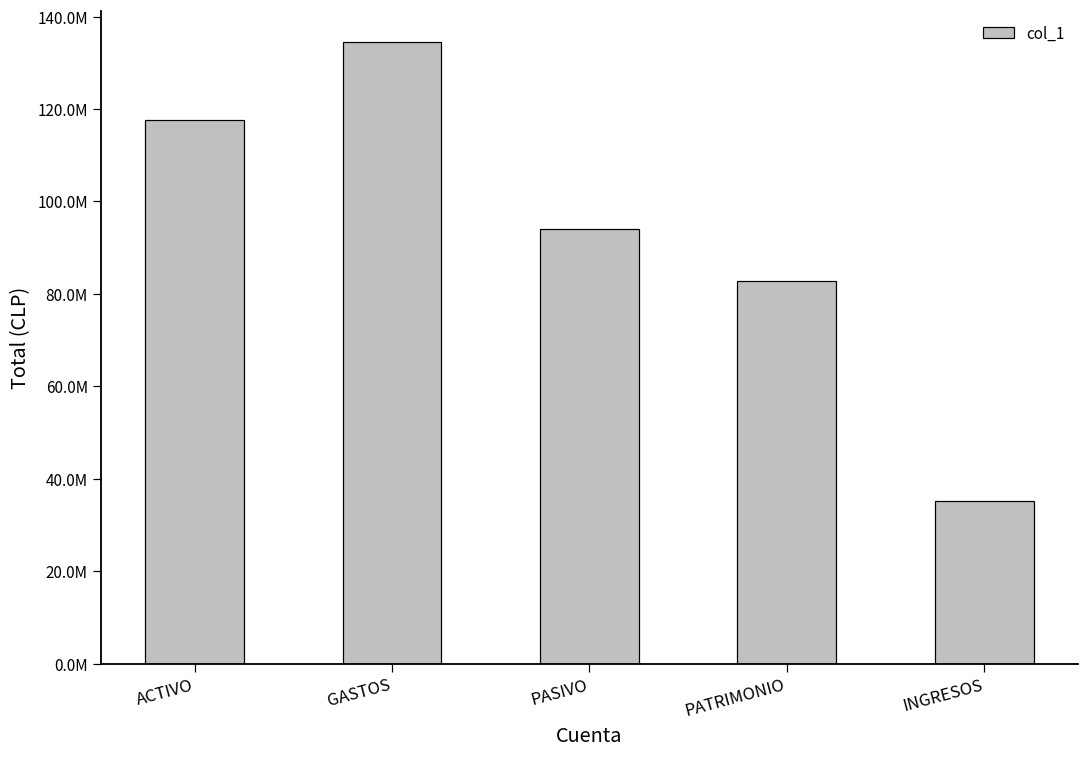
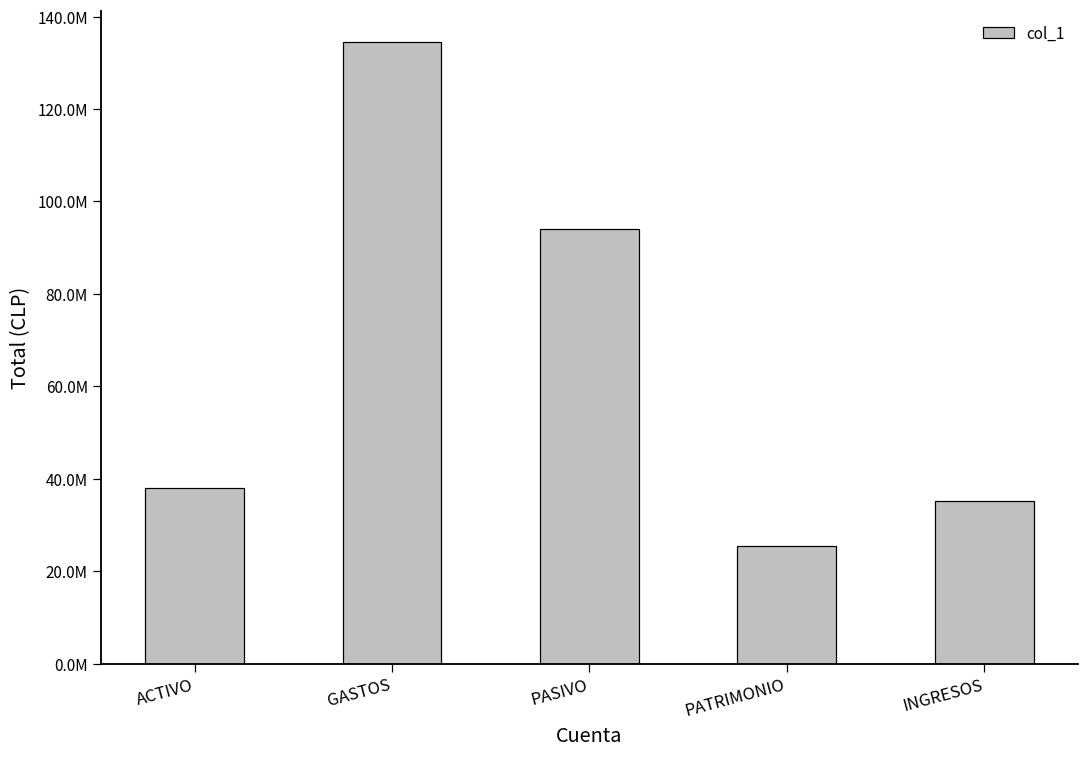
ACTIVO: 118000000 -> 38000000
PATRIMONIO: 83000000 -> 25000000
